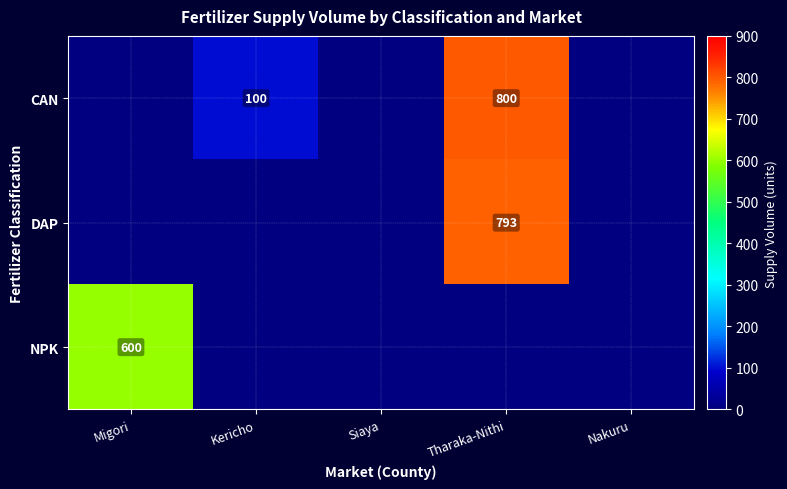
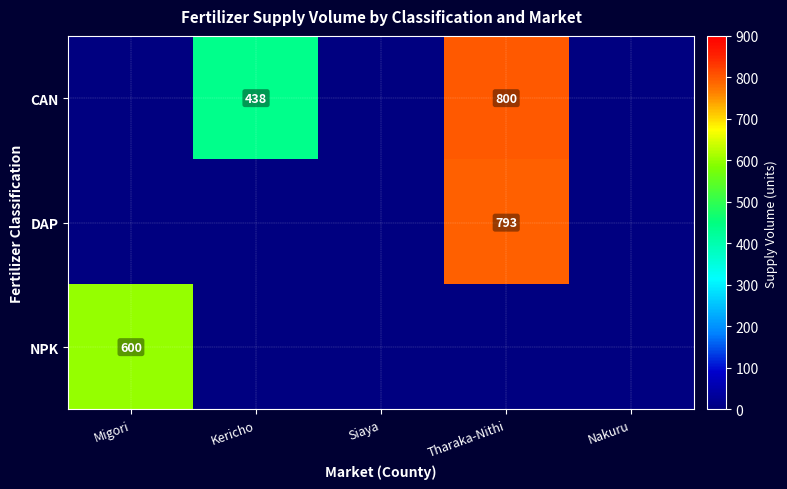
CAN, Kericho: 100 -> 438
